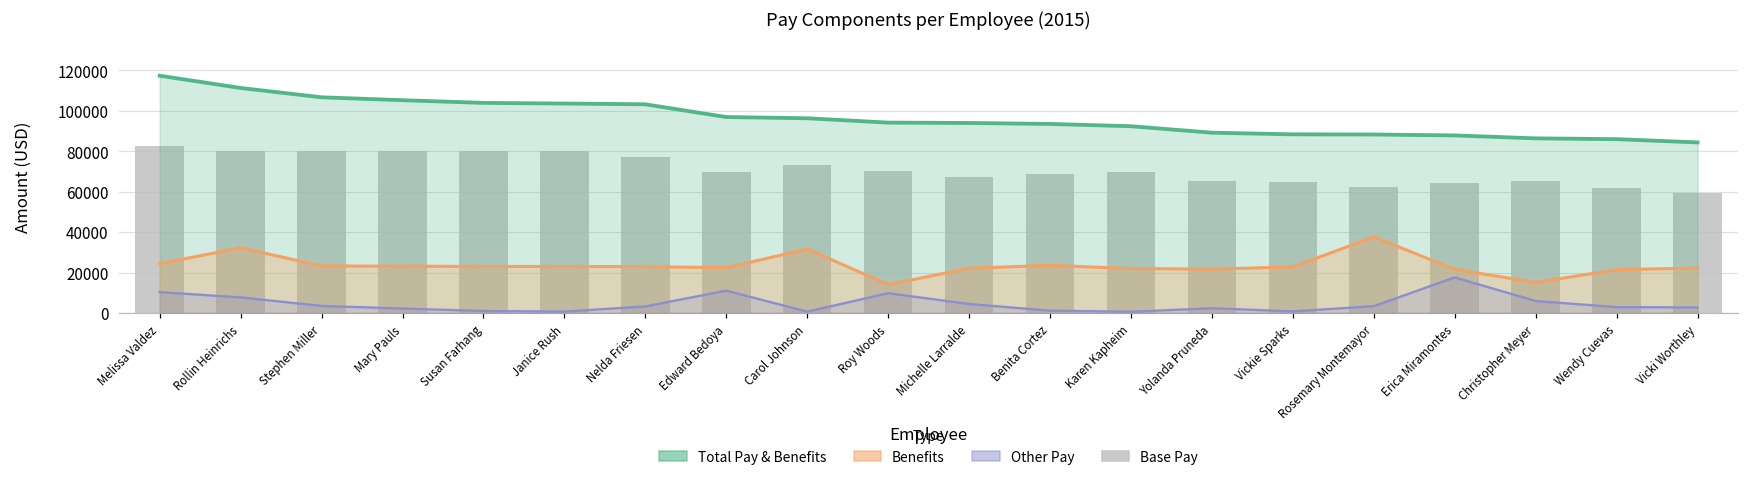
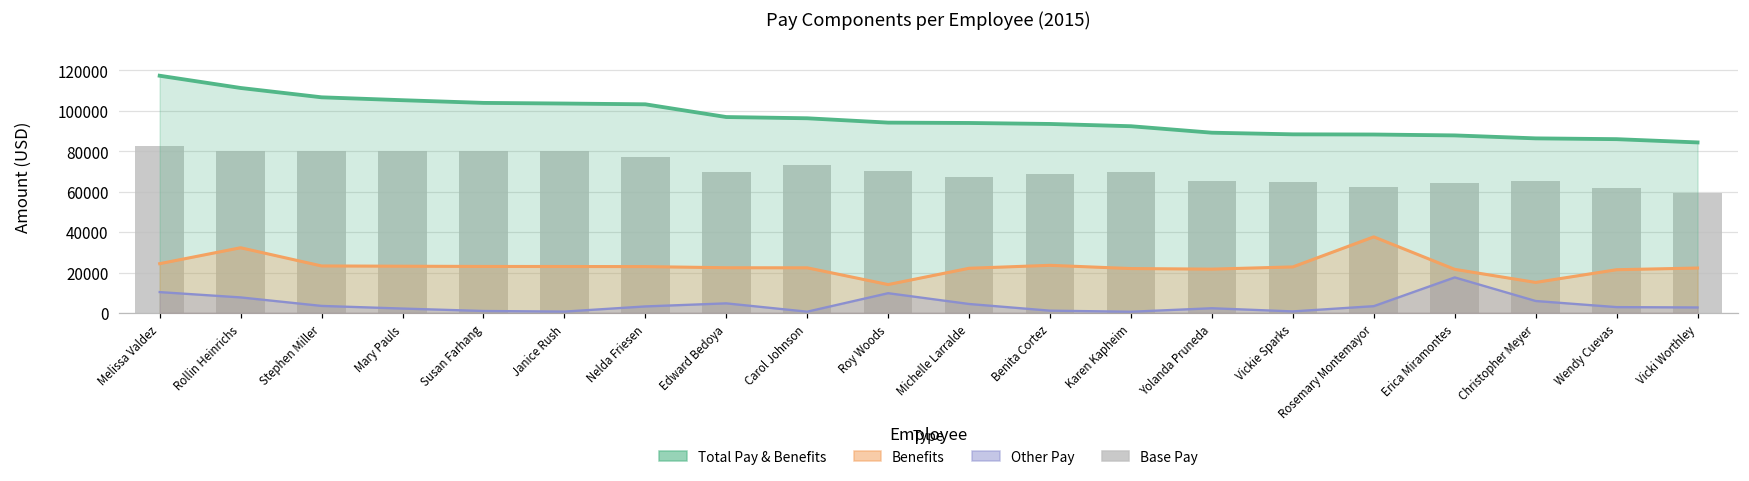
Other Pay, Edward Bedoya: 11000 -> 5000
Benefits, Carol Johnson: 32000 -> 22000
